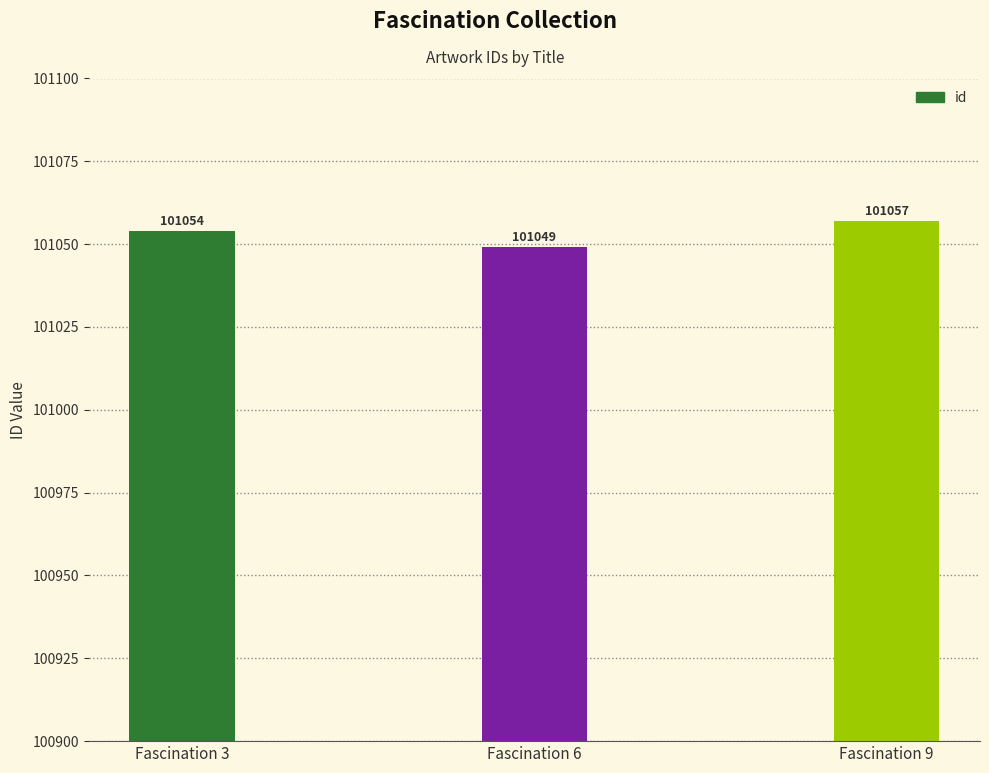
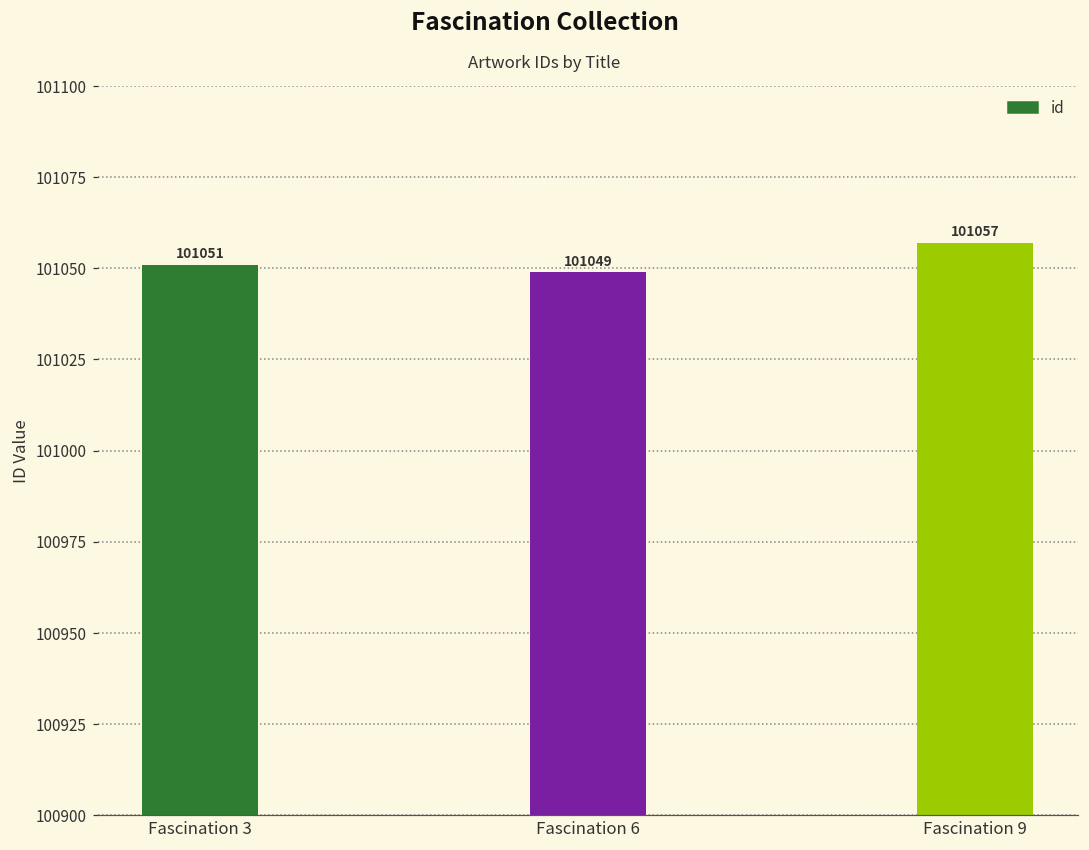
Fascination 3: 101054 -> 101051
